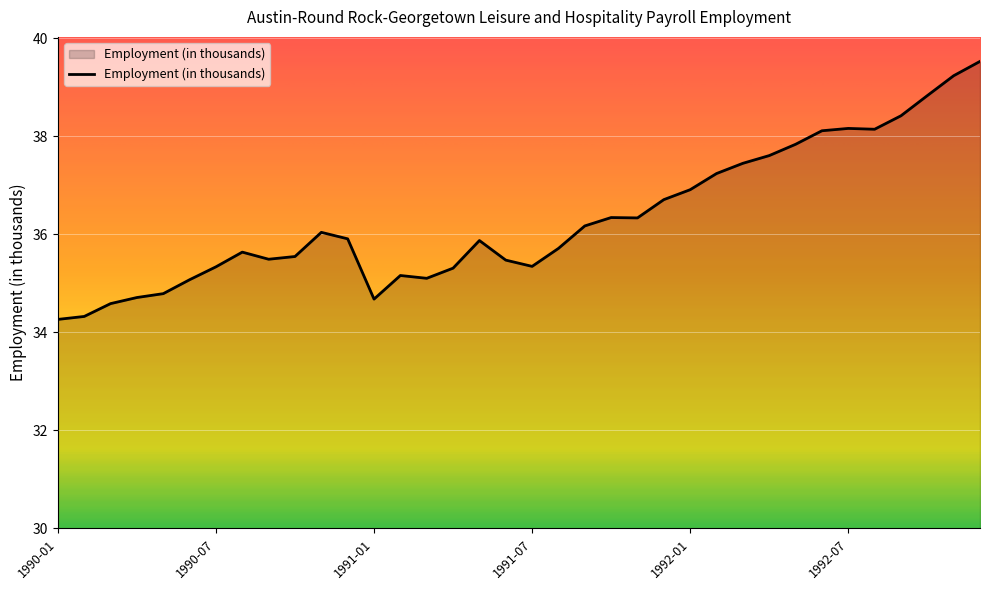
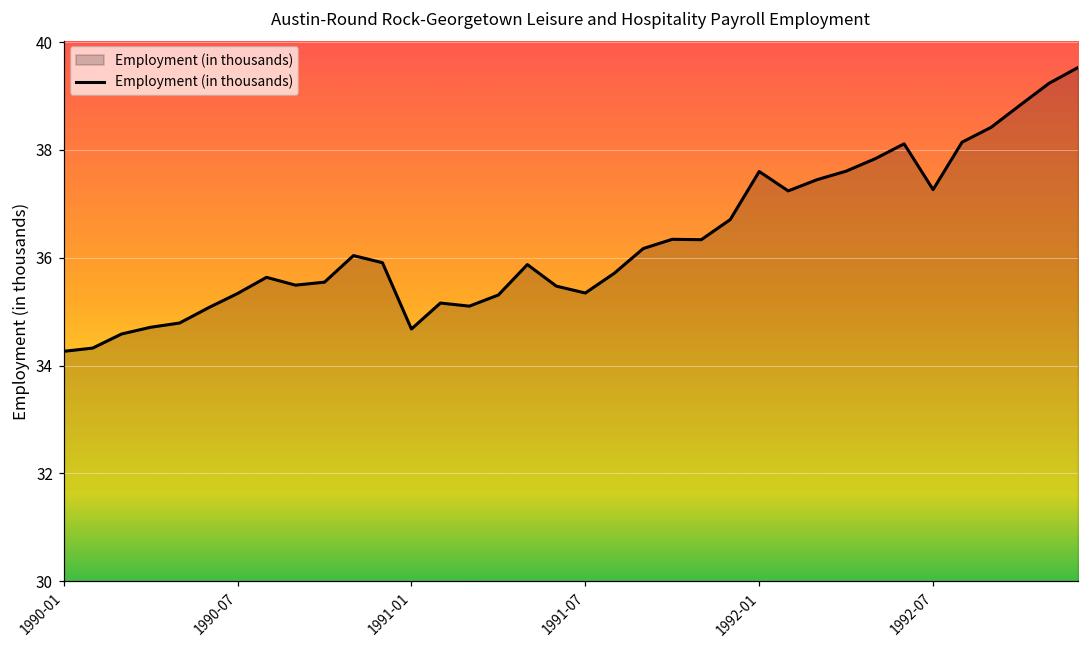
1992-01: 36.9 -> 37.6
1992-07: 38.2 -> 37.3
